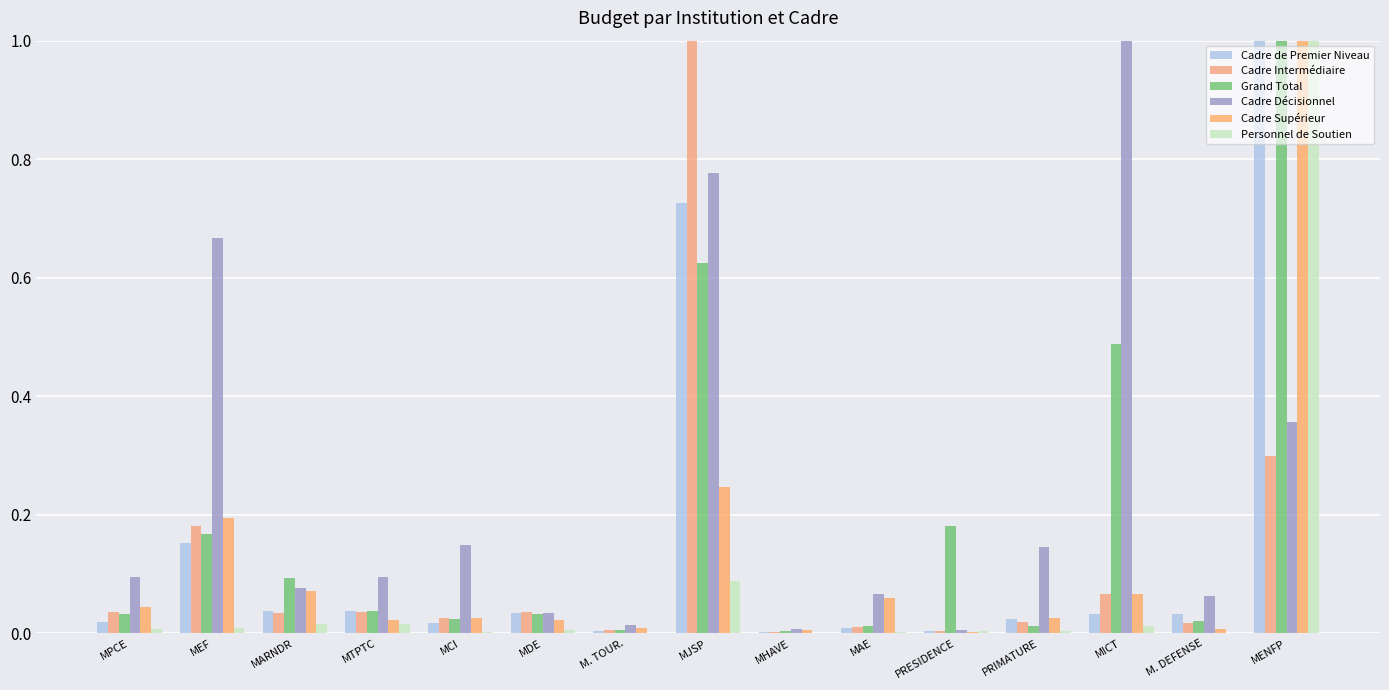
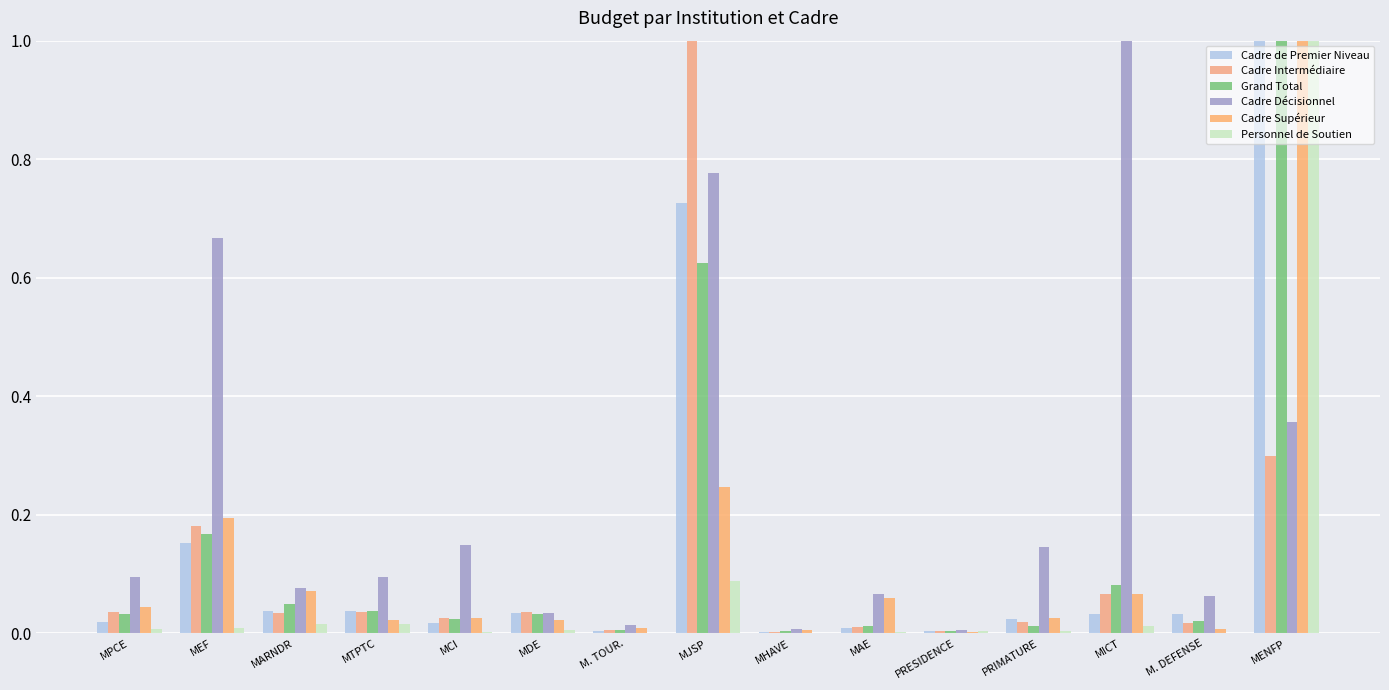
Grand Total, MARNDR: 0.09 -> 0.05
Grand Total, PRESIDENCE: 0.18 -> 0.00
Grand Total, MICT: 0.49 -> 0.08
